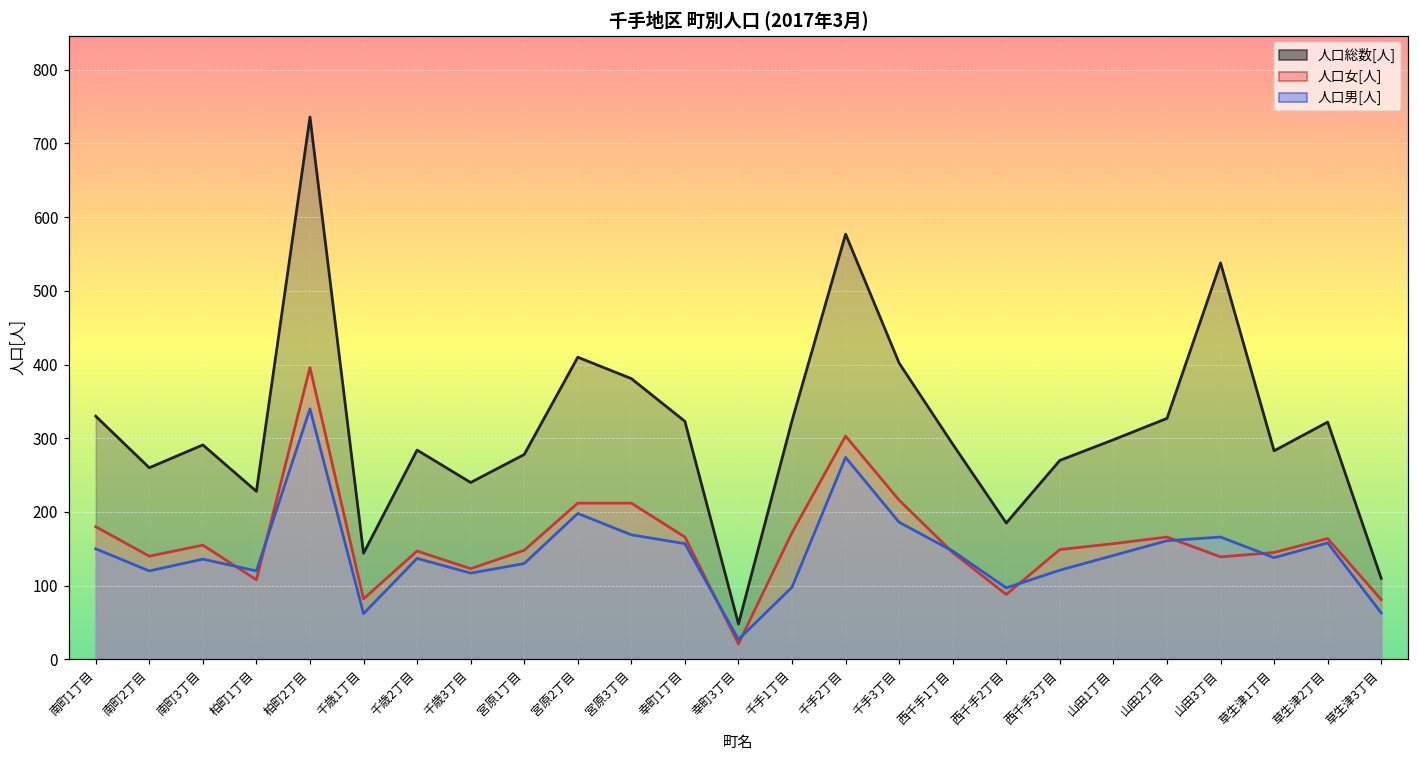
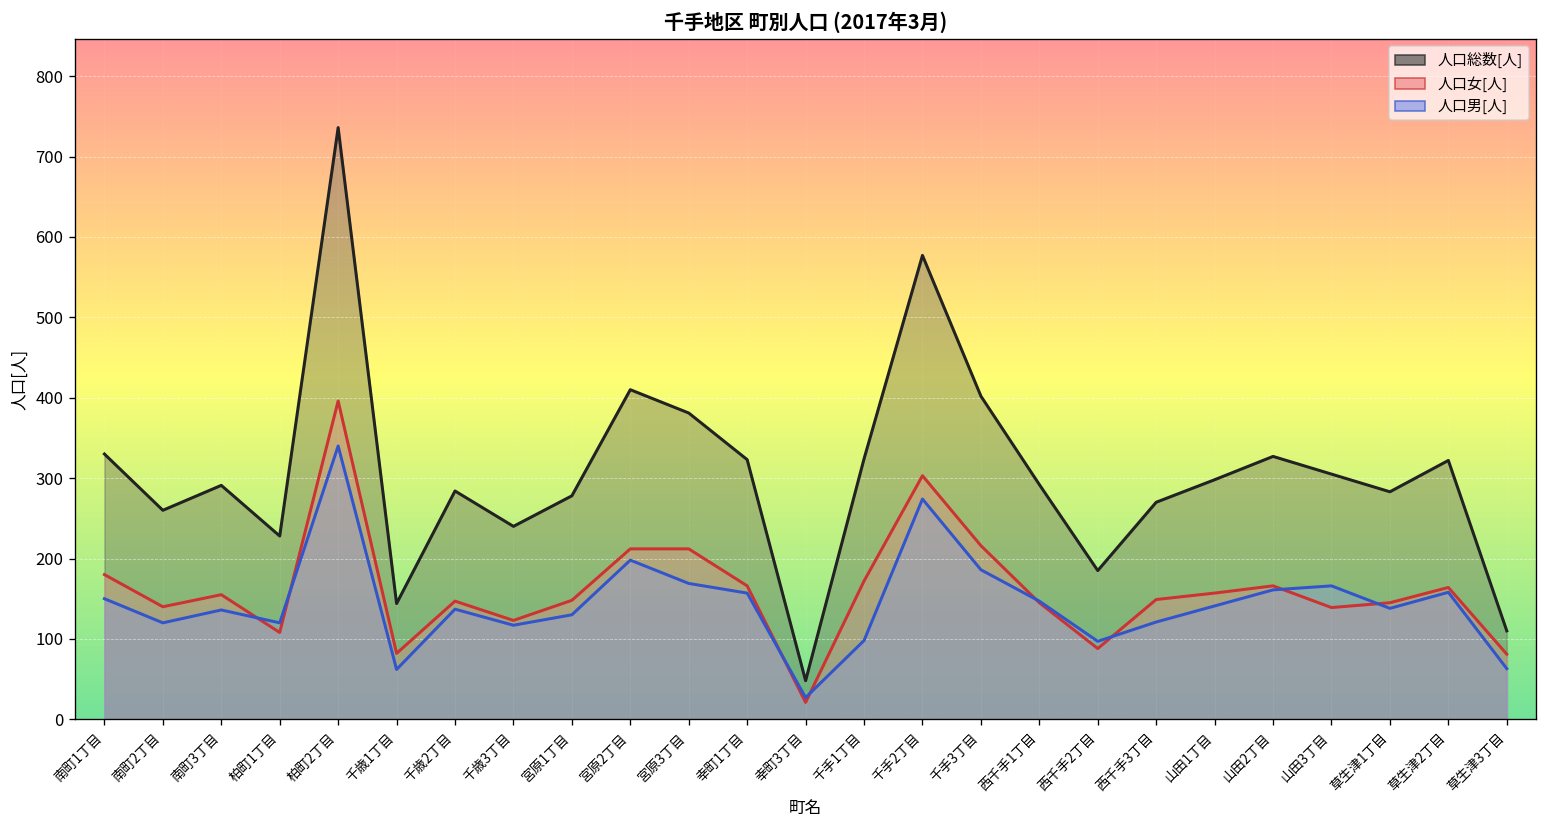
人口総数[人], 山田3丁目: 540 -> 310
